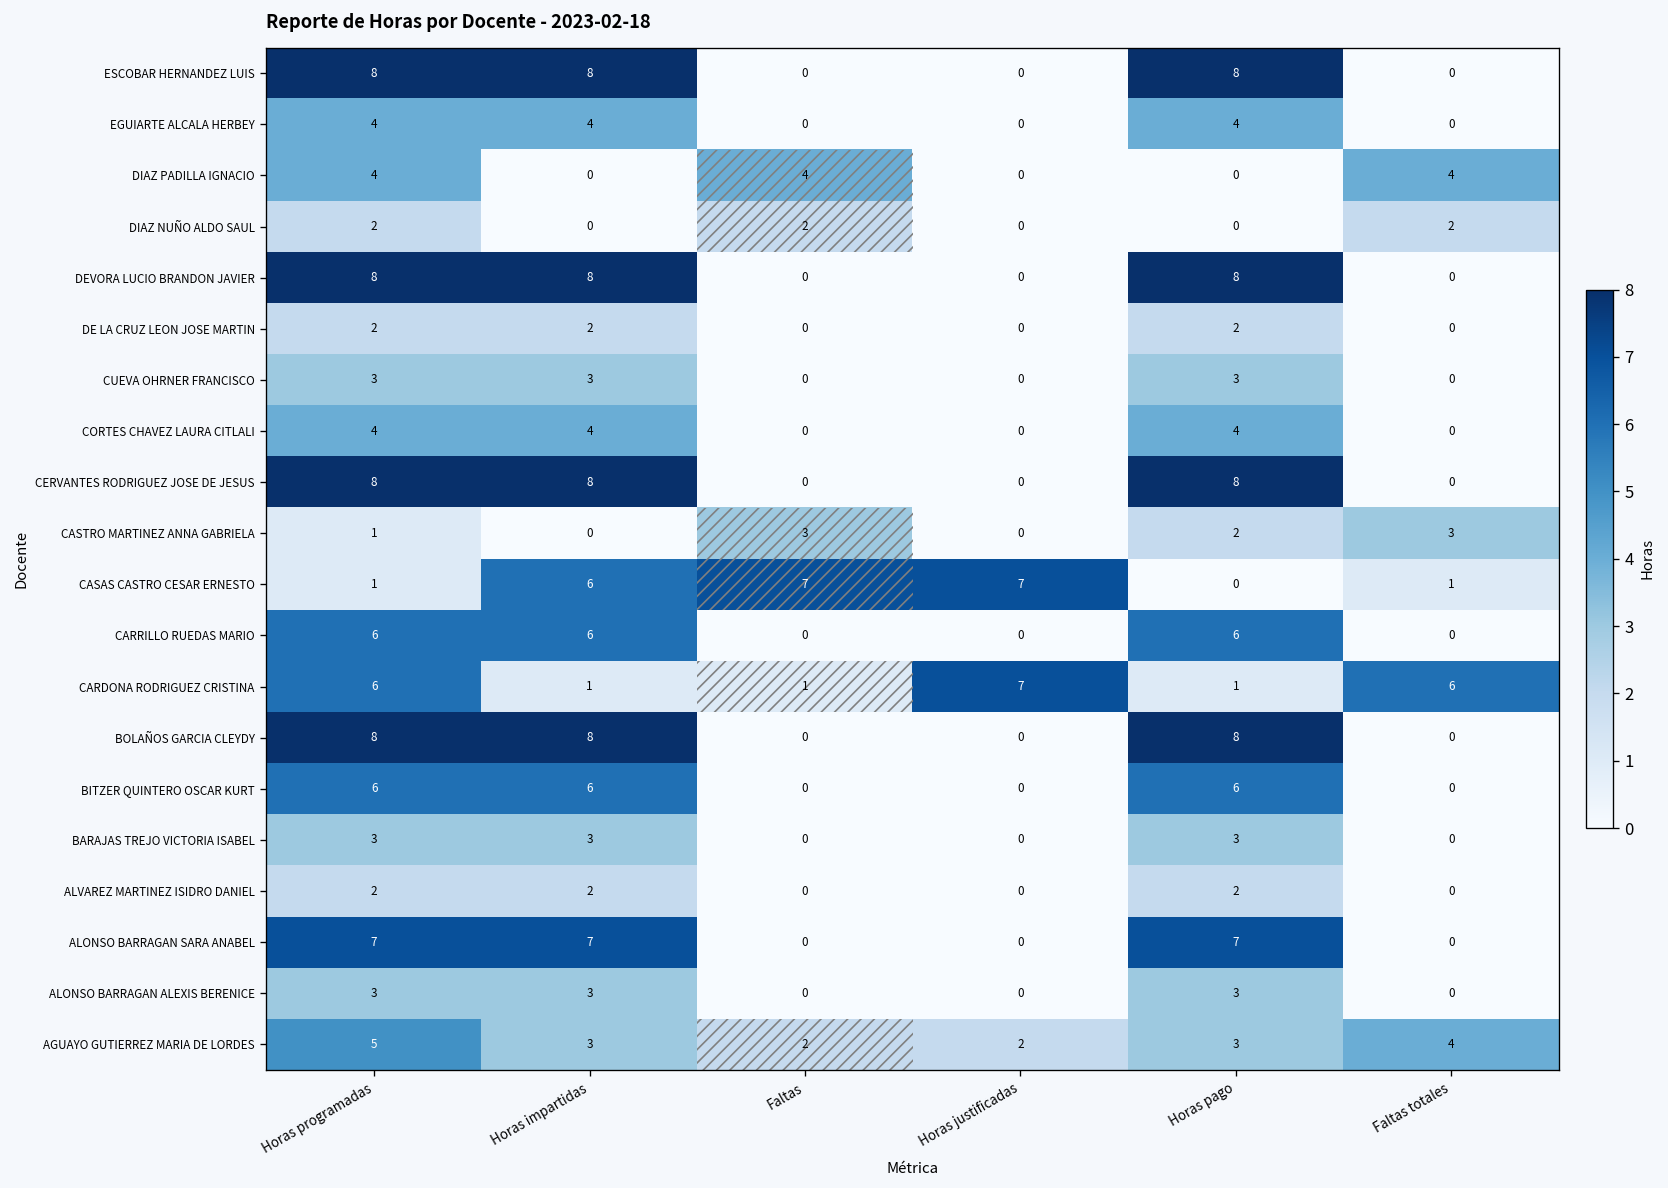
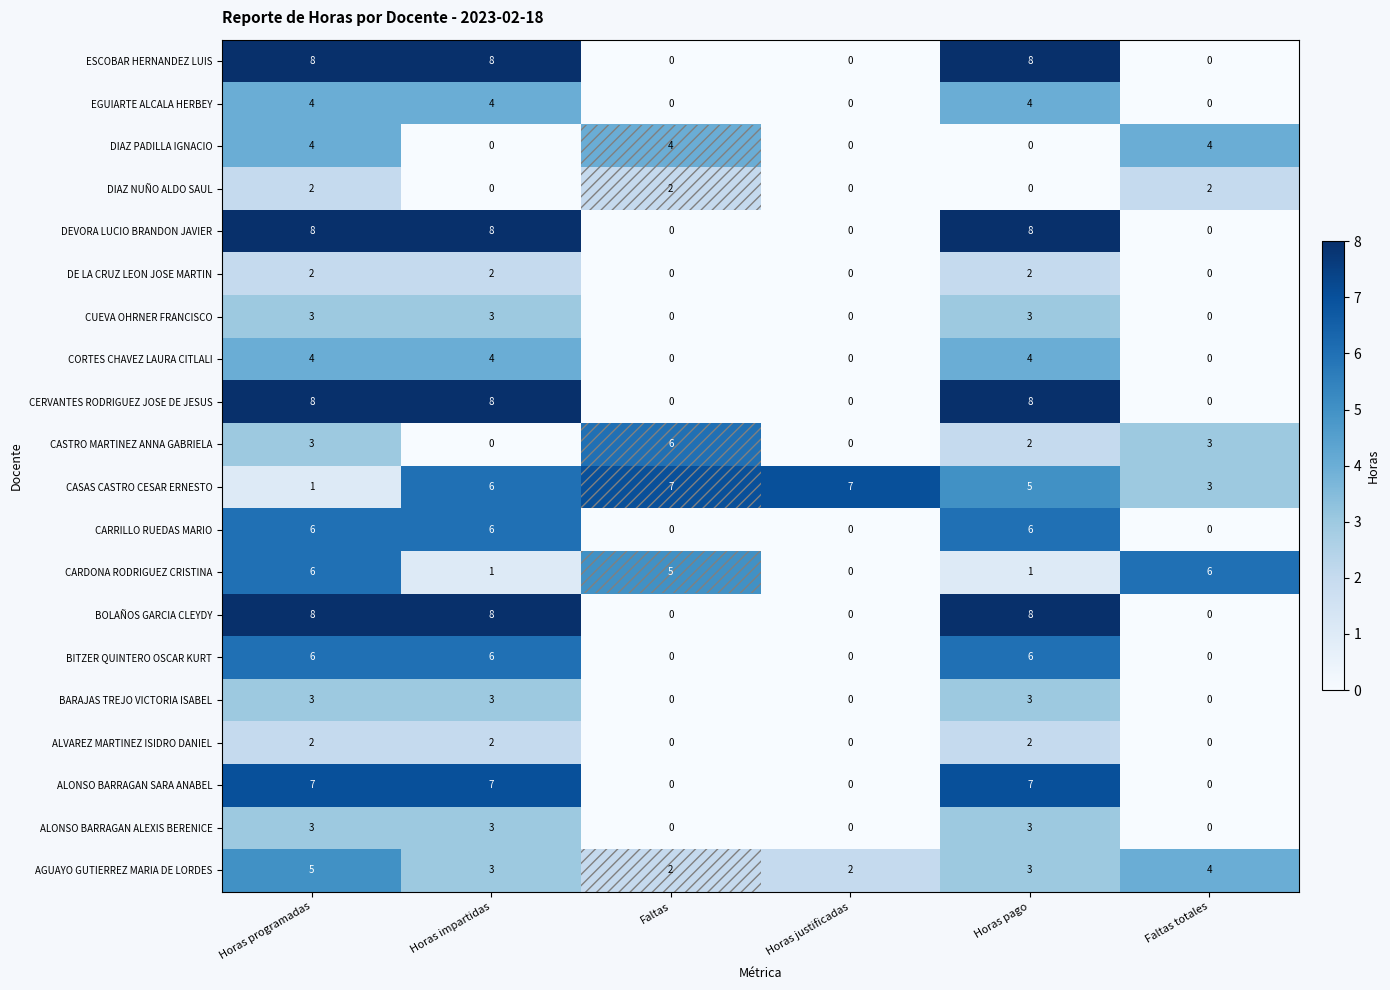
CASTRO MARTINEZ ANNA GABRIELA, Horas programadas: 1 -> 3
CASTRO MARTINEZ ANNA GABRIELA, Faltas: 3 -> 6
CASAS CASTRO CESAR ERNESTO, Horas pago: 0 -> 5
CASAS CASTRO CESAR ERNESTO, Faltas totales: 1 -> 3
CARDONA RODRIGUEZ CRISTINA, Faltas: 1 -> 5
CARDONA RODRIGUEZ CRISTINA, Horas justificadas: 7 -> 0
